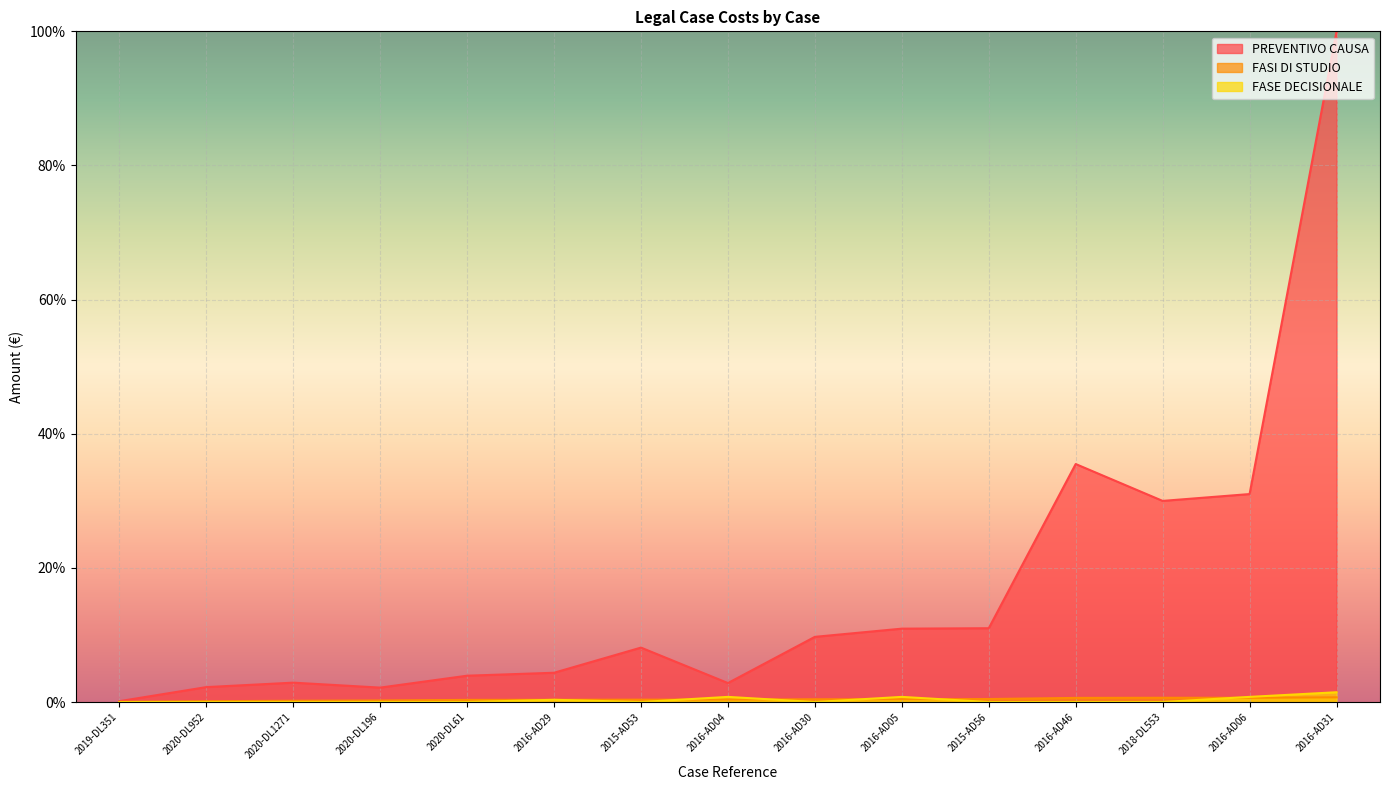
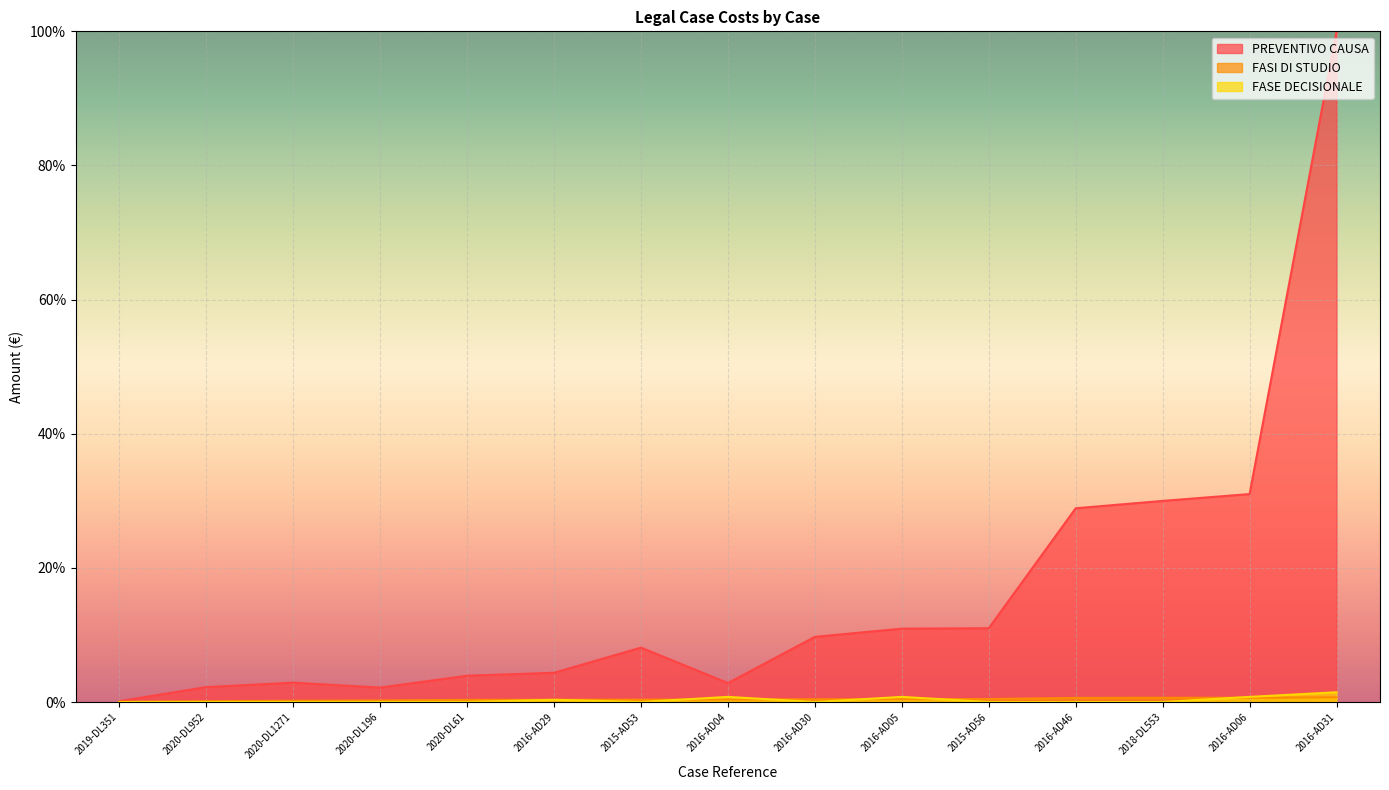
PREVENTIVO CAUSA, 2016-AD46: 35% -> 29%
